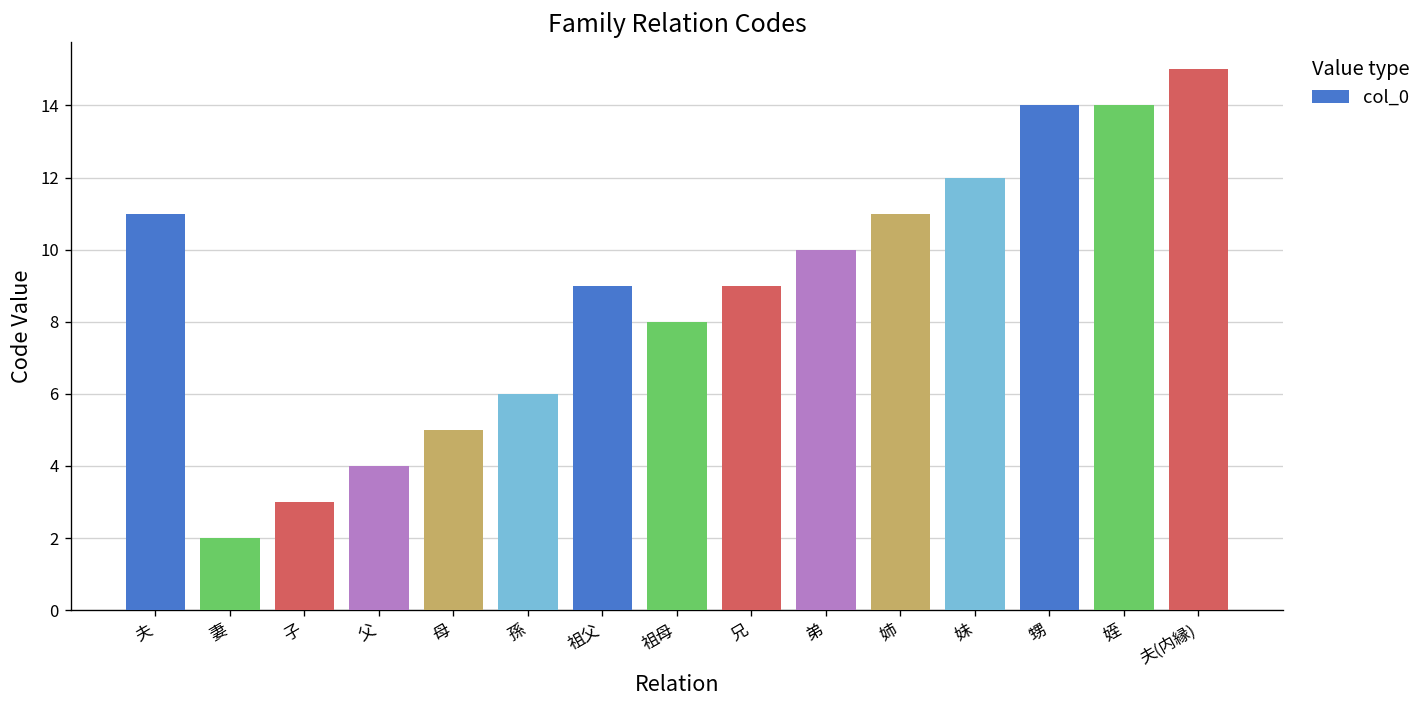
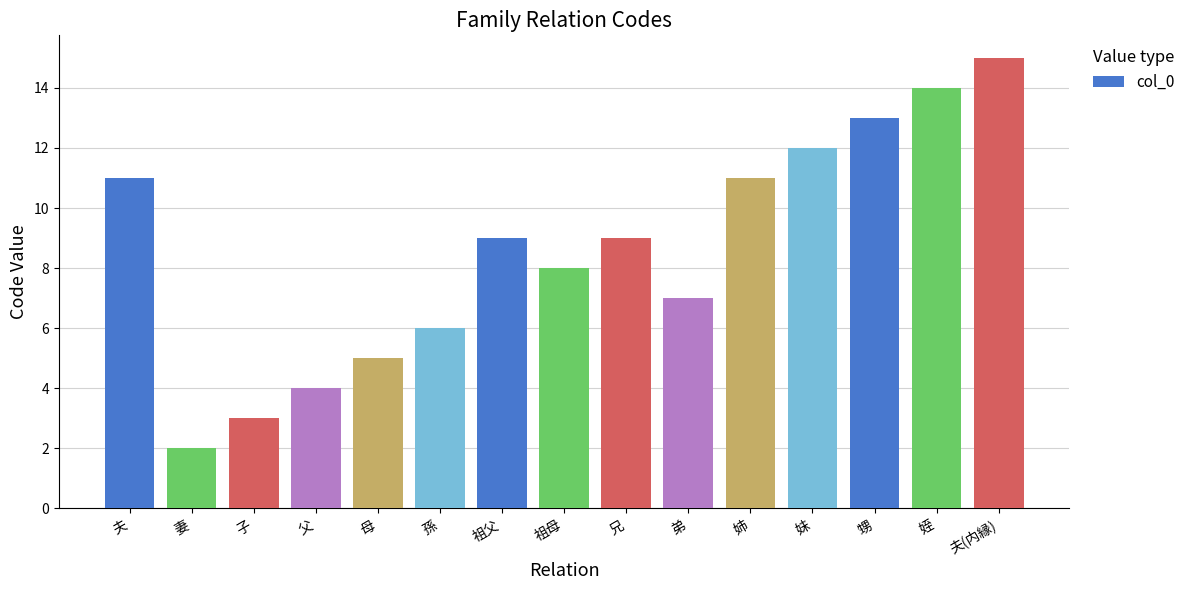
弟: 10 -> 7
甥: 14 -> 13
